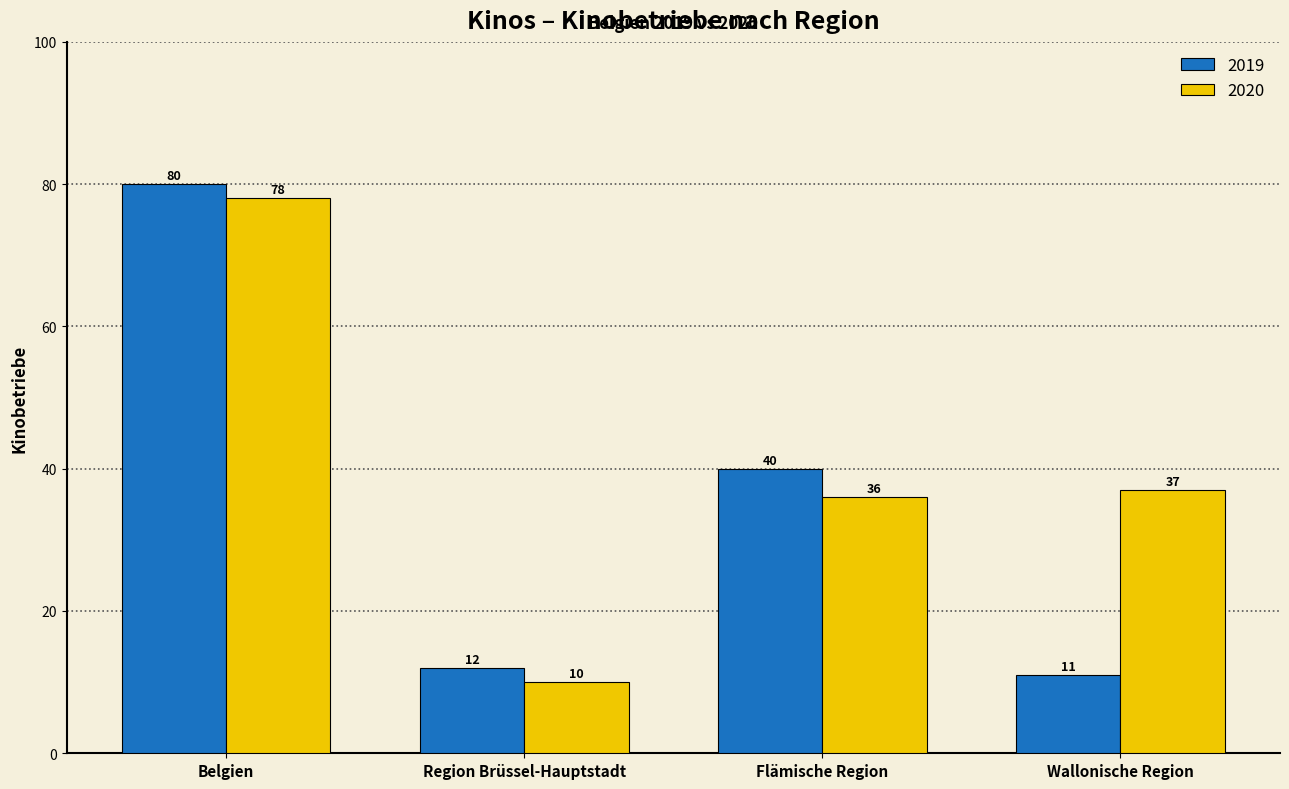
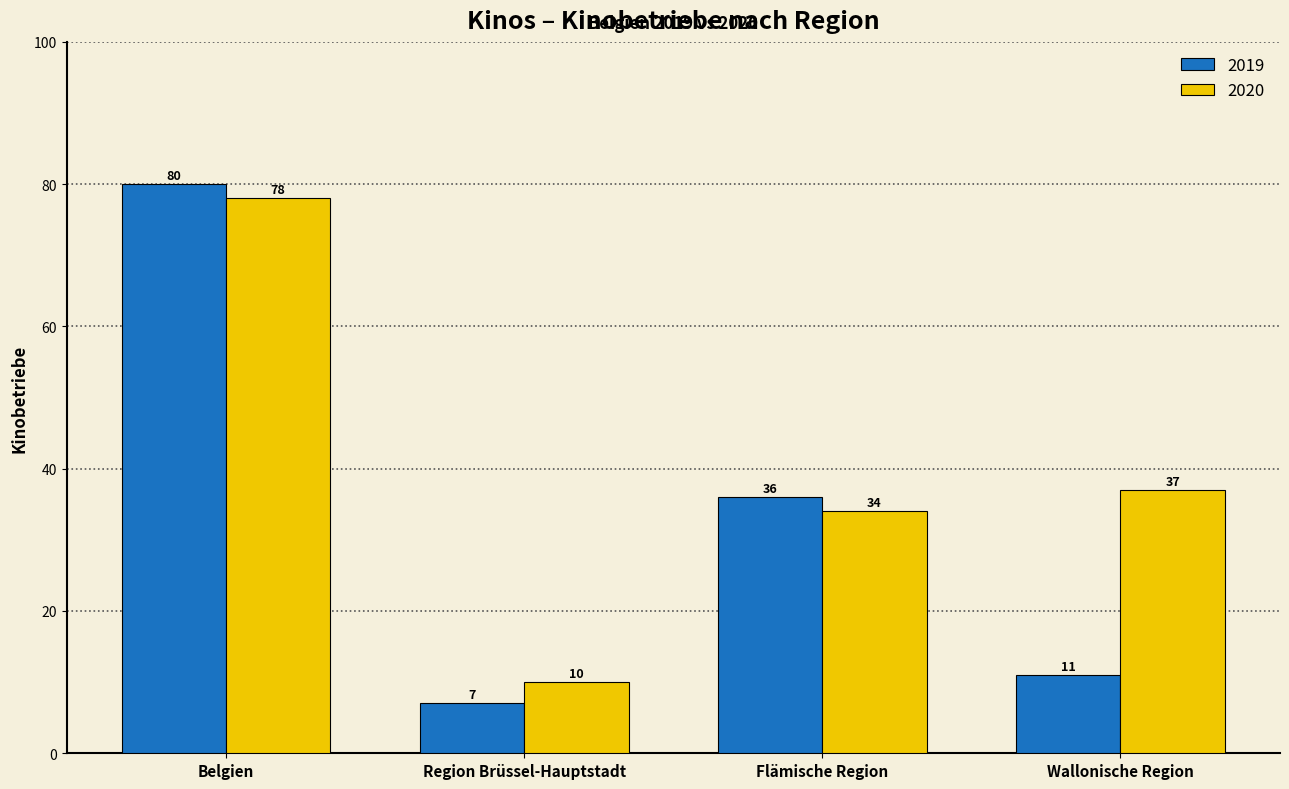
2019, Region Brüssel-Hauptstadt: 12 -> 7
2019, Flämische Region: 40 -> 36
2020, Flämische Region: 36 -> 34
